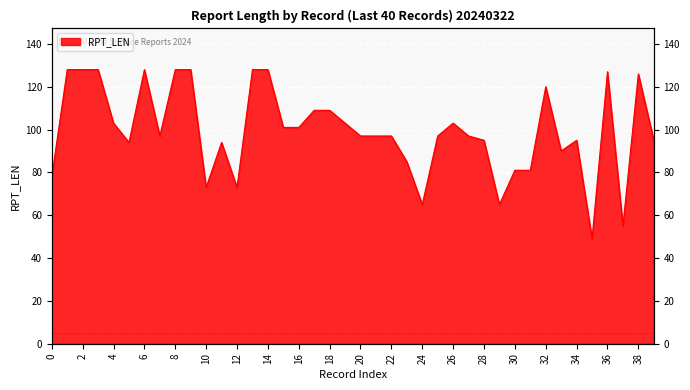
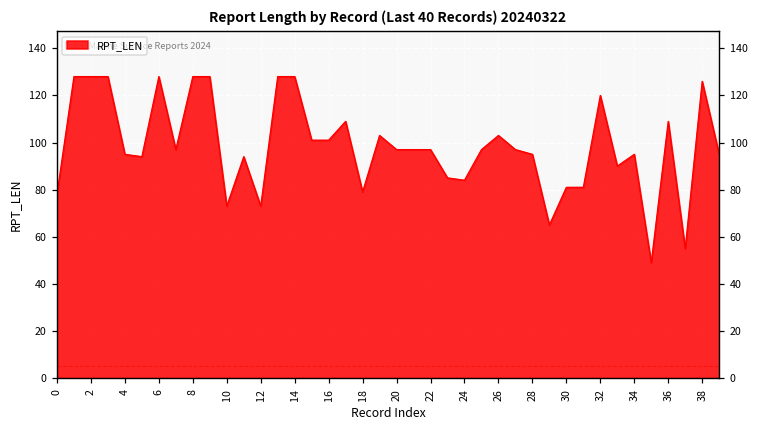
4: 103 -> 95
18: 109 -> 79
24: 65 -> 84
36: 127 -> 109
